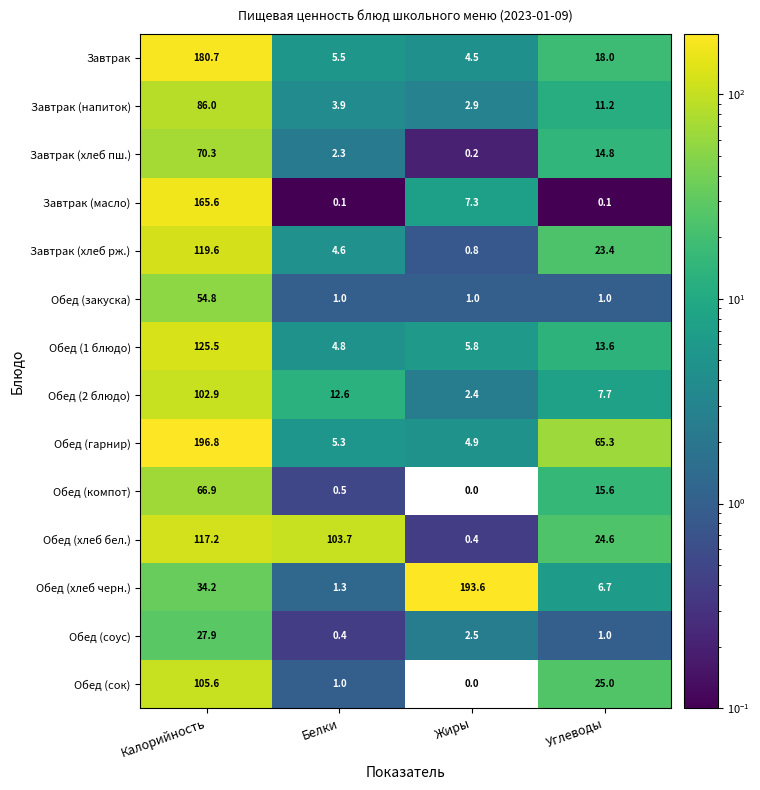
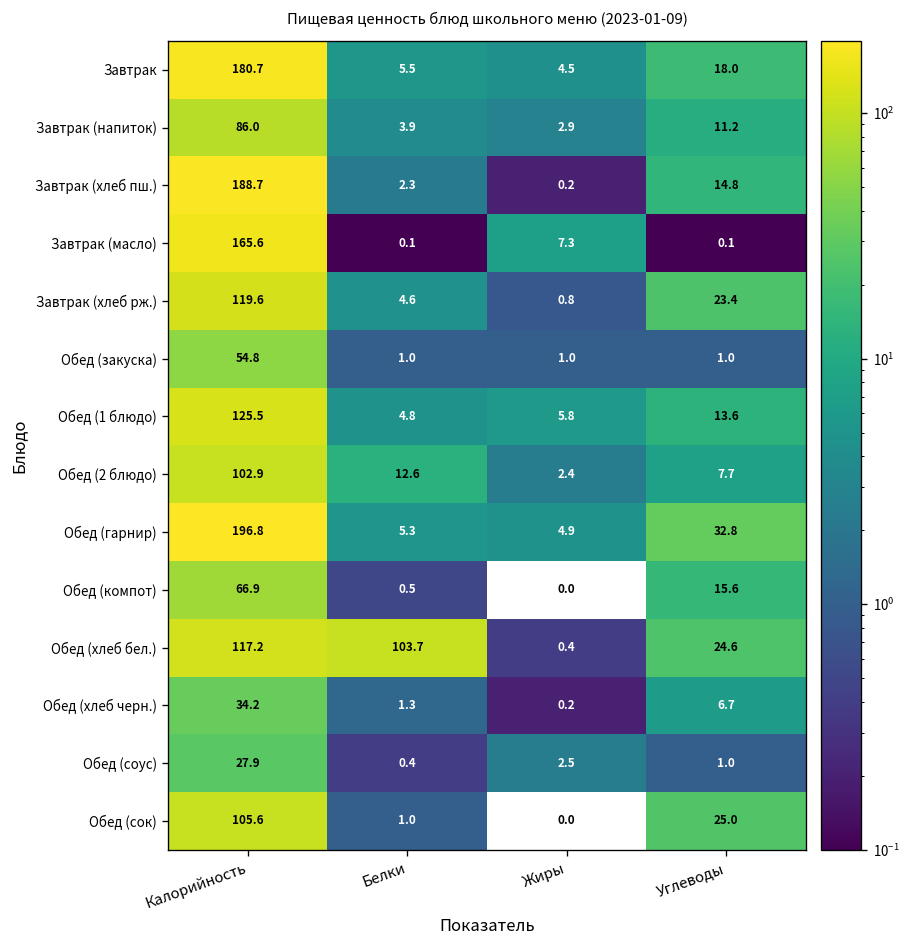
Завтрак (хлеб пш.), Калорийность: 70.3 -> 188.7
Обед (гарнир), Углеводы: 65.3 -> 32.8
Обед (хлеб черн.), Жиры: 193.6 -> 0.2
